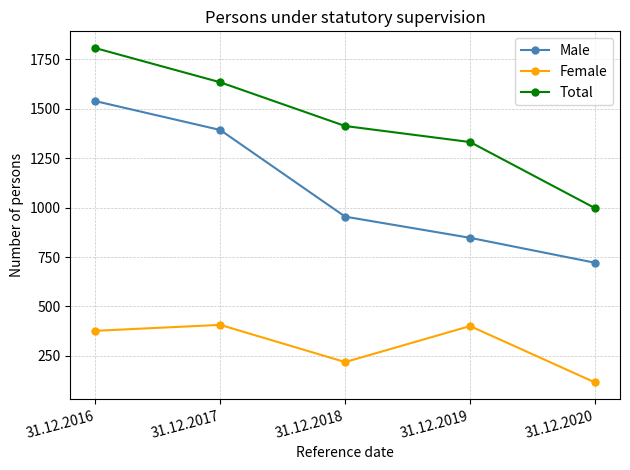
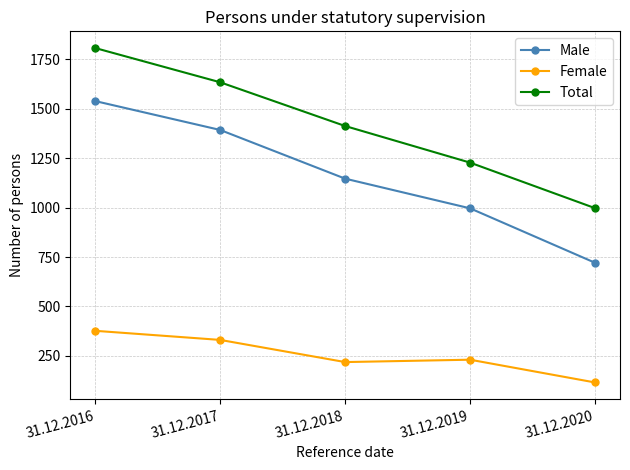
Female, 31.12.2017: 410 -> 330
Male, 31.12.2018: 950 -> 1150
Male, 31.12.2019: 850 -> 1000
Female, 31.12.2019: 400 -> 230
Total, 31.12.2019: 1330 -> 1230
